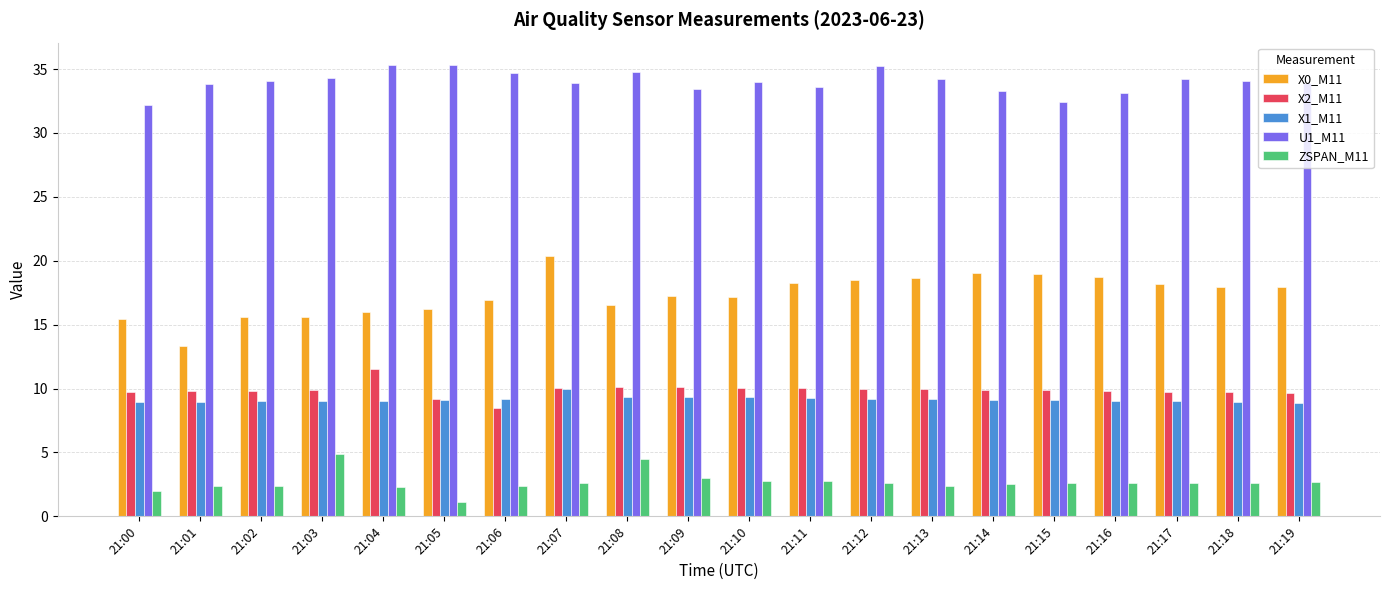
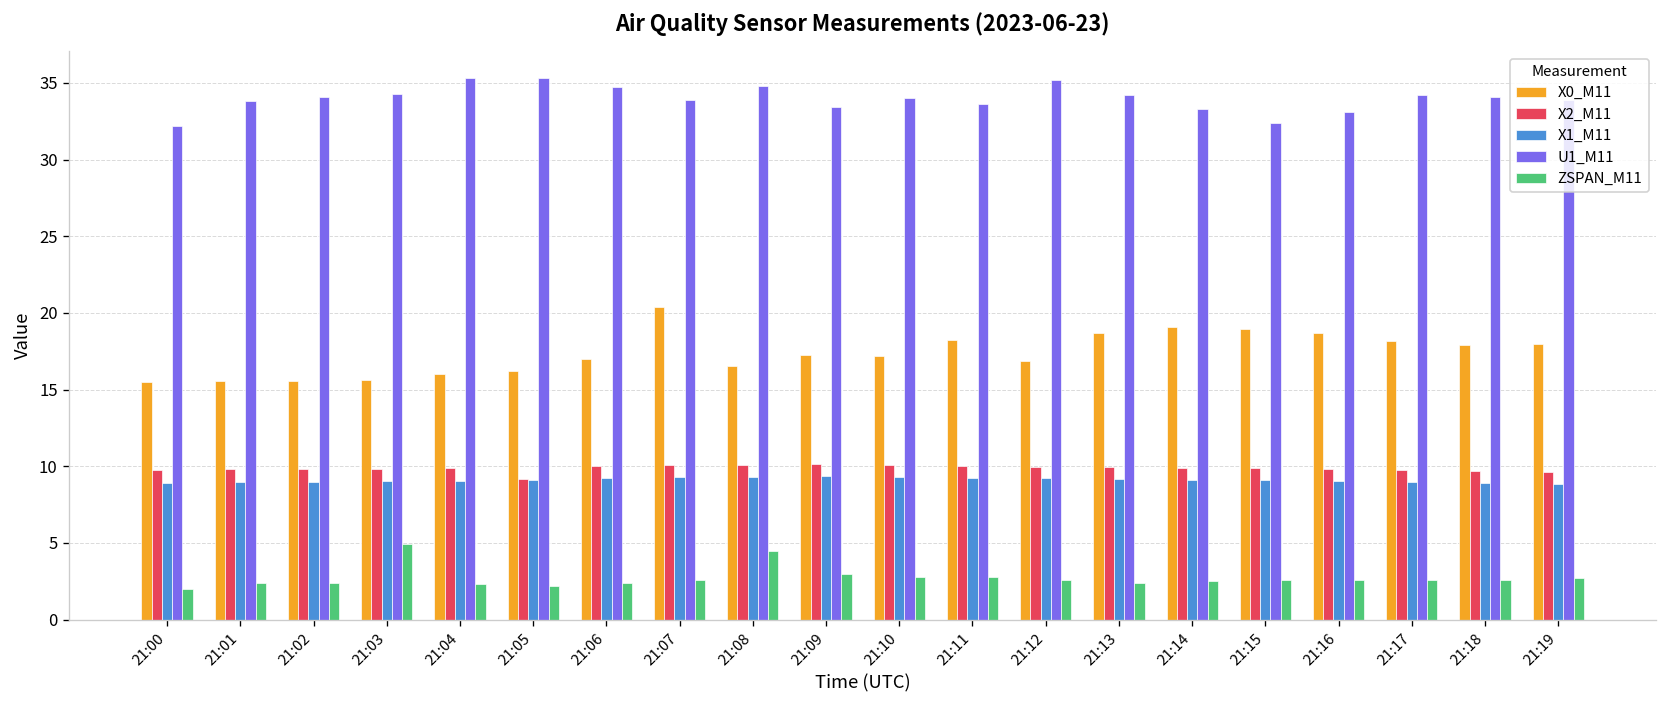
X0_M11, 21:01: 13.3 -> 15.5
X2_M11, 21:04: 11.5 -> 9.9
ZSPAN_M11, 21:05: 1.1 -> 2.2
X2_M11, 21:06: 8.5 -> 10.0
X1_M11, 21:07: 10.0 -> 9.3
X0_M11, 21:12: 18.5 -> 16.9
